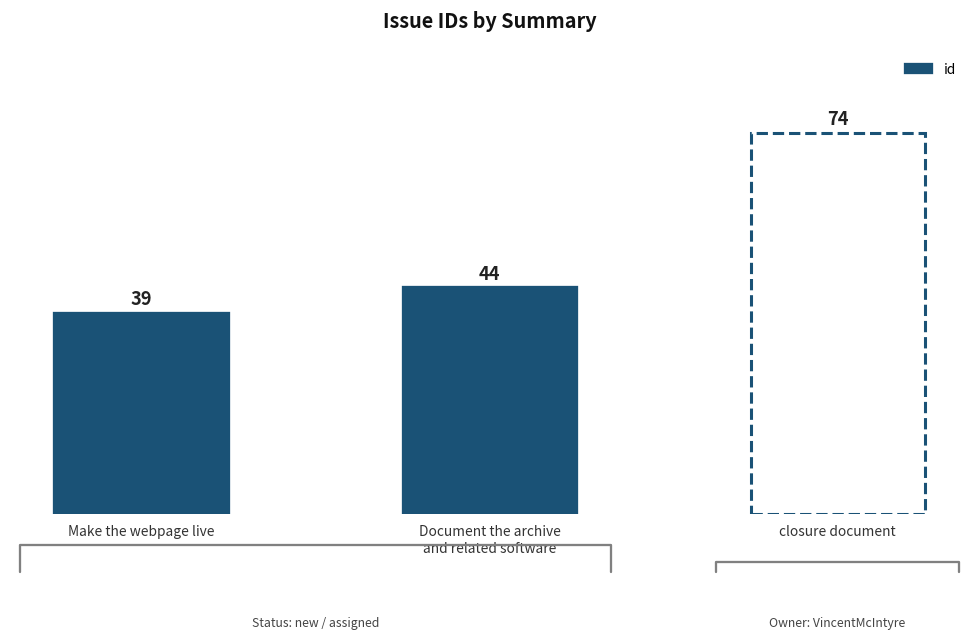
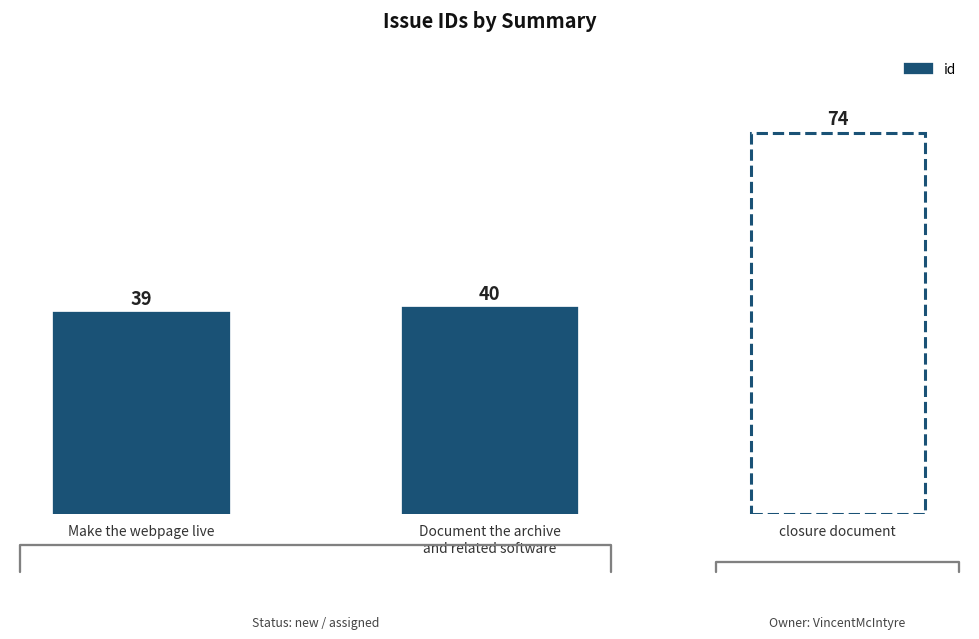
Document the archive and related software: 44 -> 40
